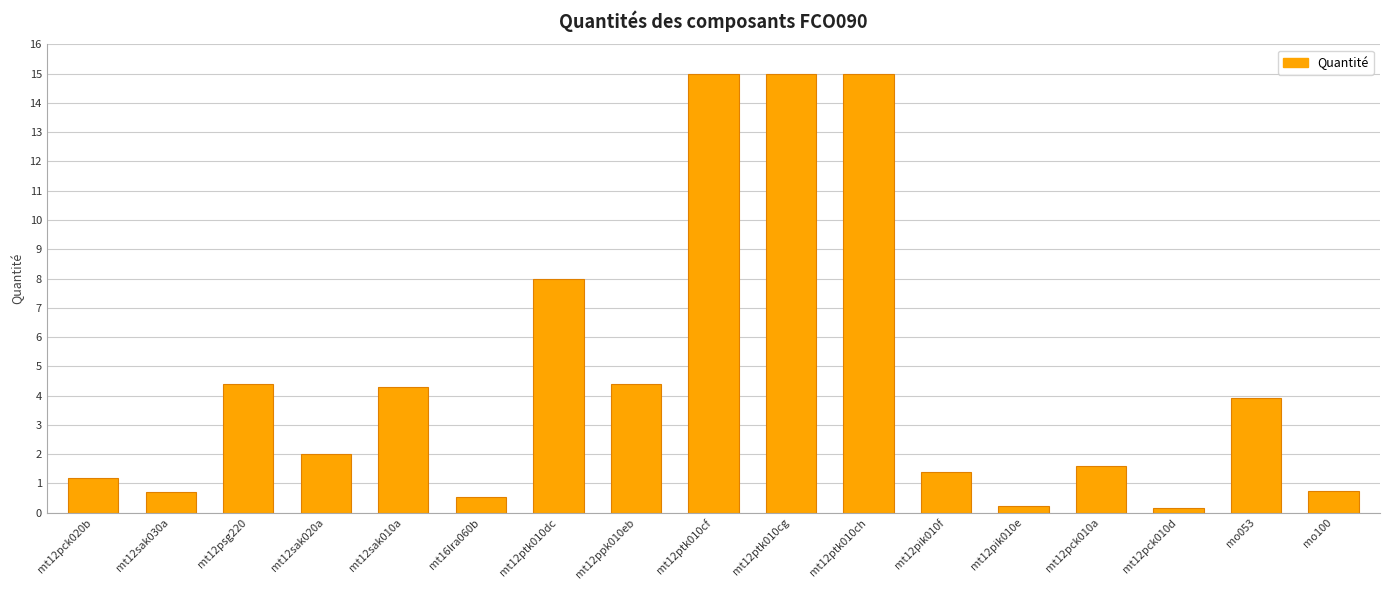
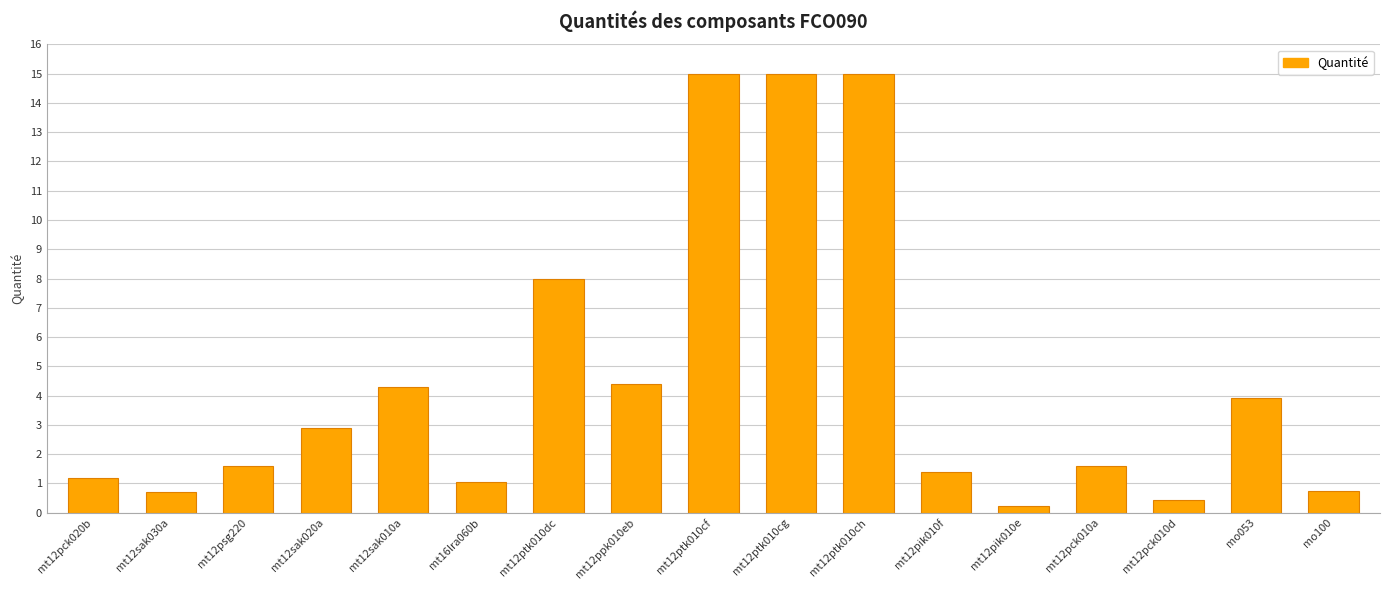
mt12psg220: 4.4 -> 1.6
mt12sak020a: 2.0 -> 2.9
mt16lra060b: 0.5 -> 1.1
mt12pck010d: 0.2 -> 0.4
